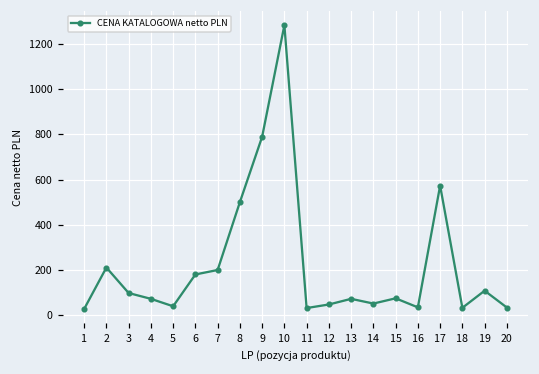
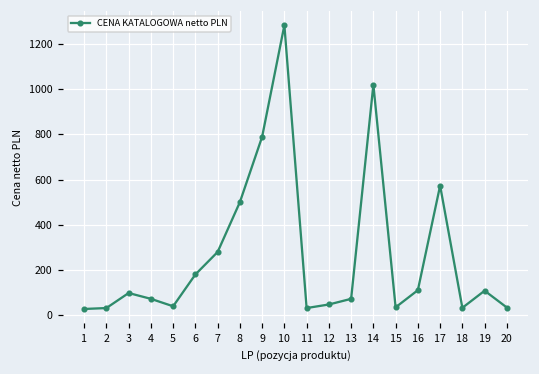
2: 210 -> 30
7: 200 -> 280
14: 50 -> 1020
15: 70 -> 30
16: 30 -> 110
